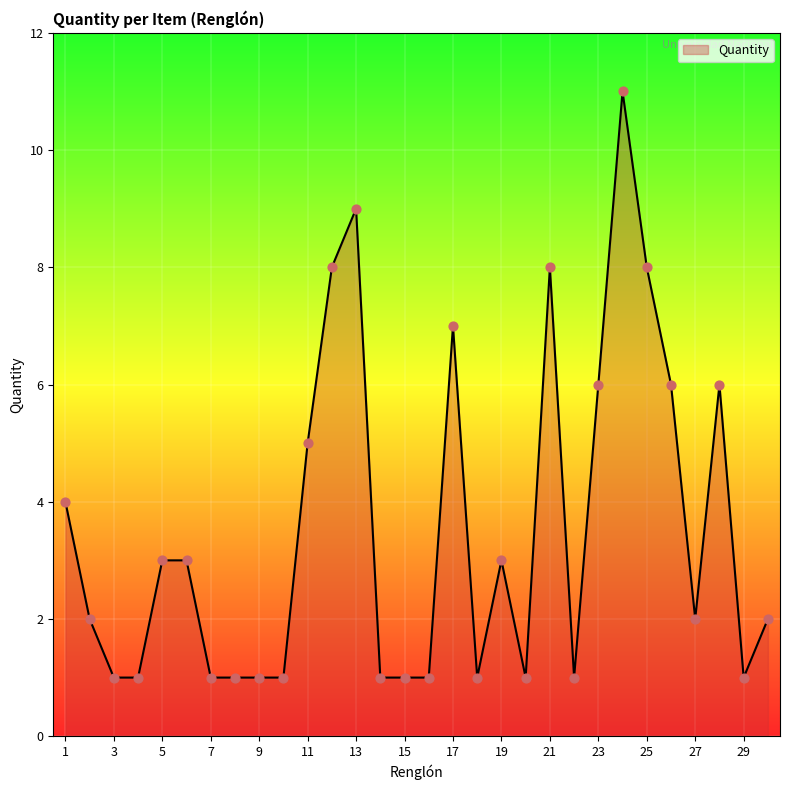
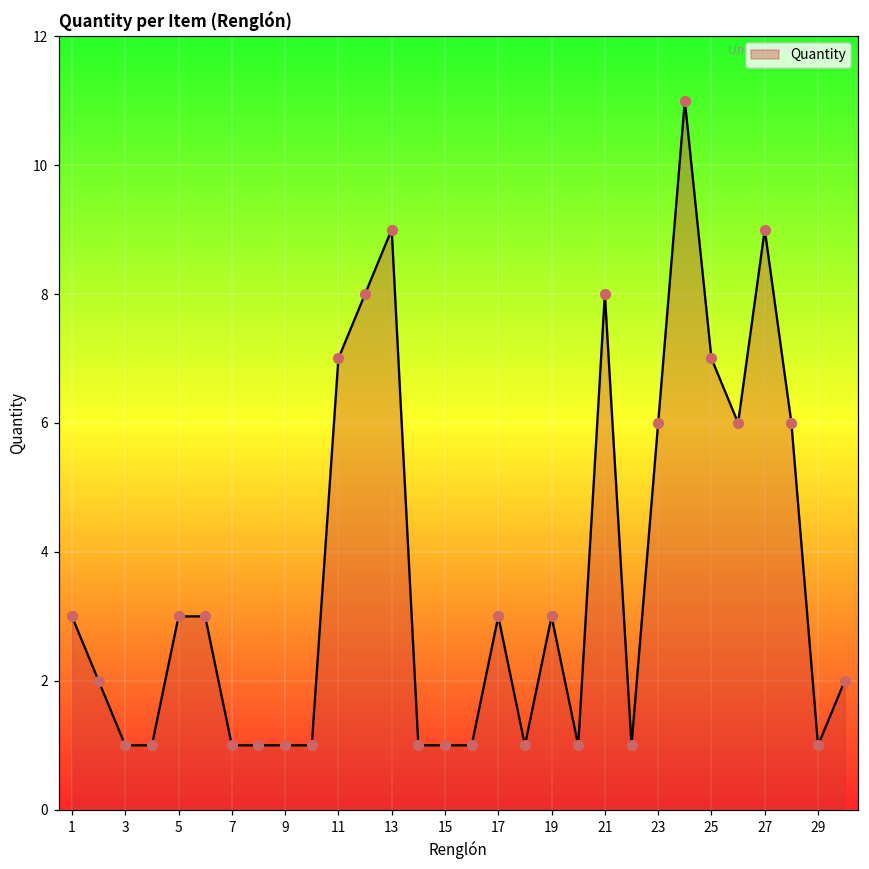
1: 4 -> 3
11: 5 -> 7
17: 7 -> 3
25: 8 -> 7
27: 2 -> 9
